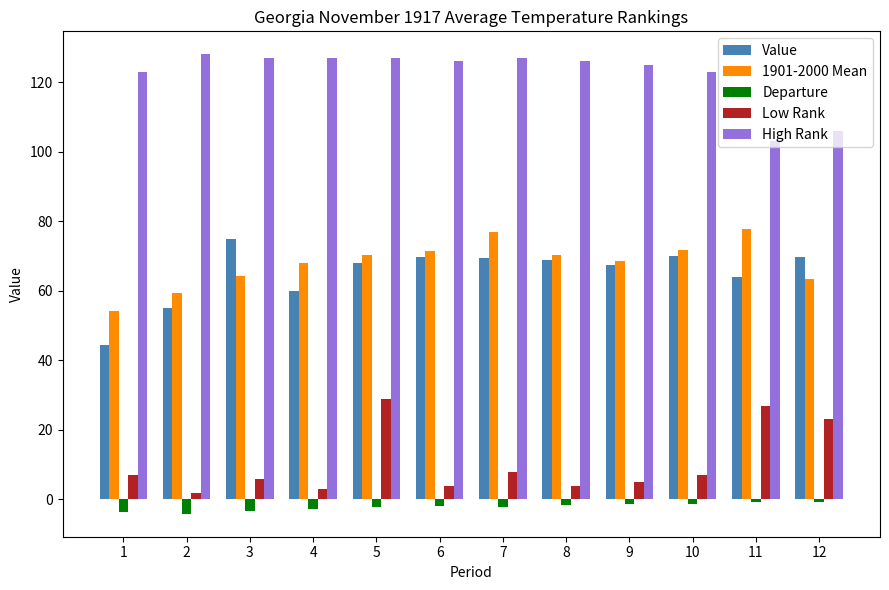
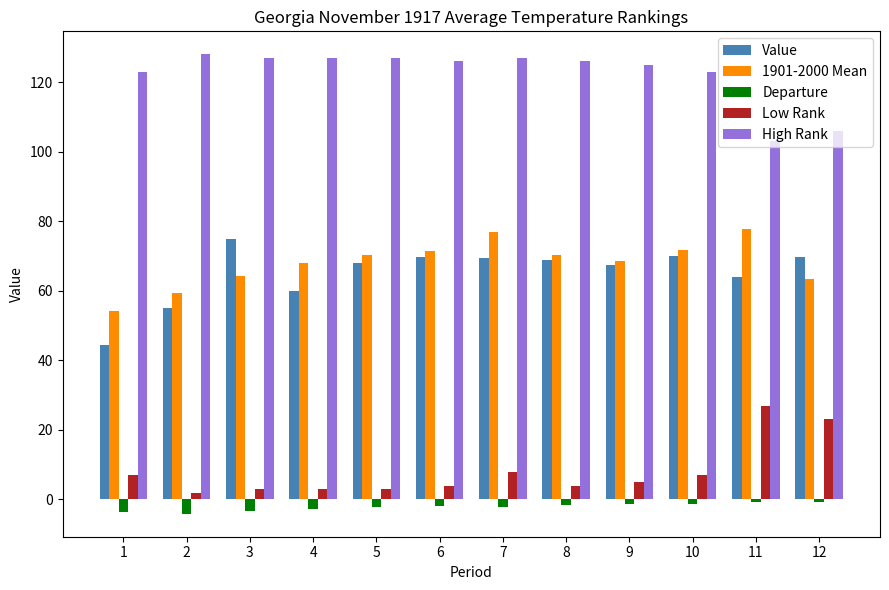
Low Rank, 3: 6 -> 3
Low Rank, 5: 29 -> 3
